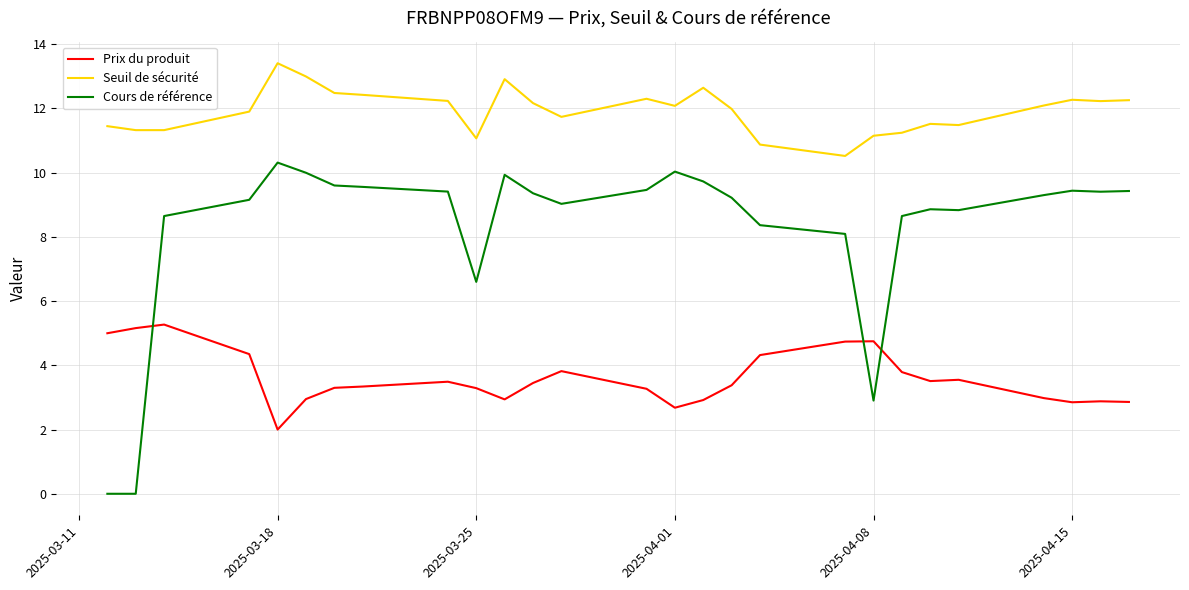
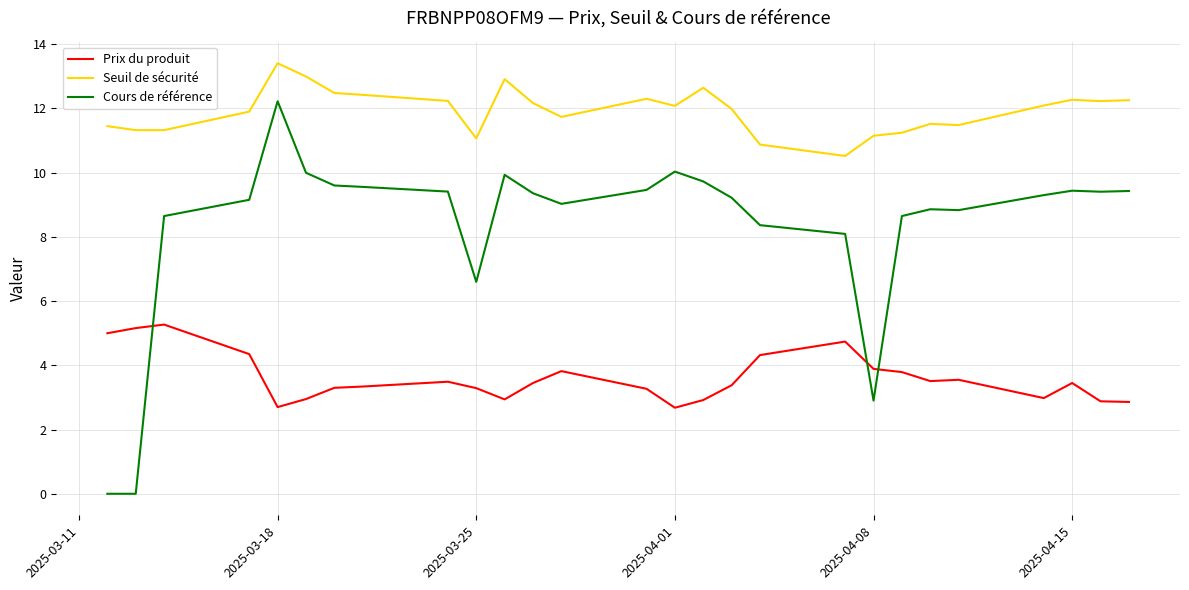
Prix du produit, 2025-03-18: 2.0 -> 2.7
Cours de référence, 2025-03-18: 10.3 -> 12.2
Prix du produit, 2025-04-08: 4.8 -> 3.9
Prix du produit, 2025-04-15: 2.9 -> 3.5
